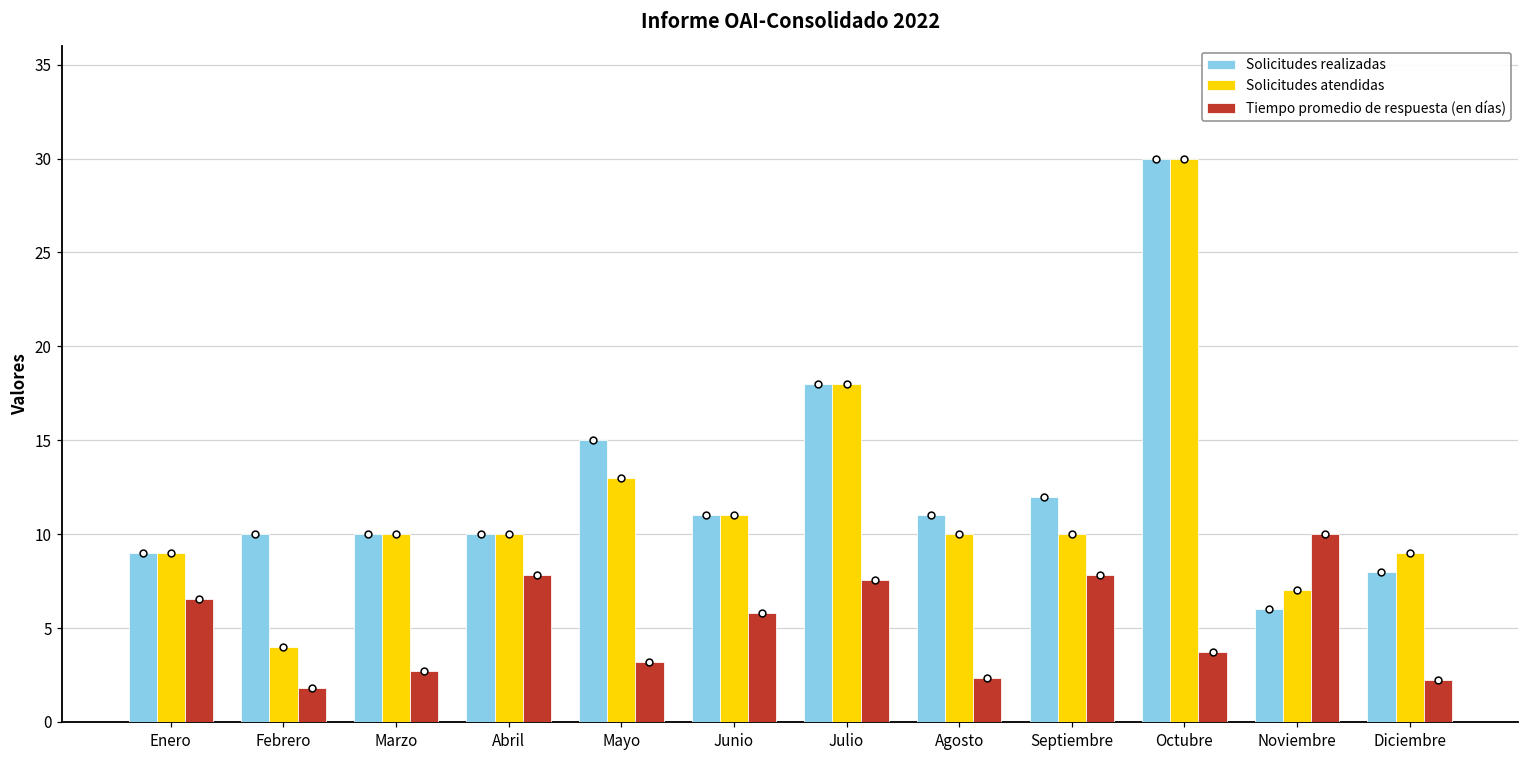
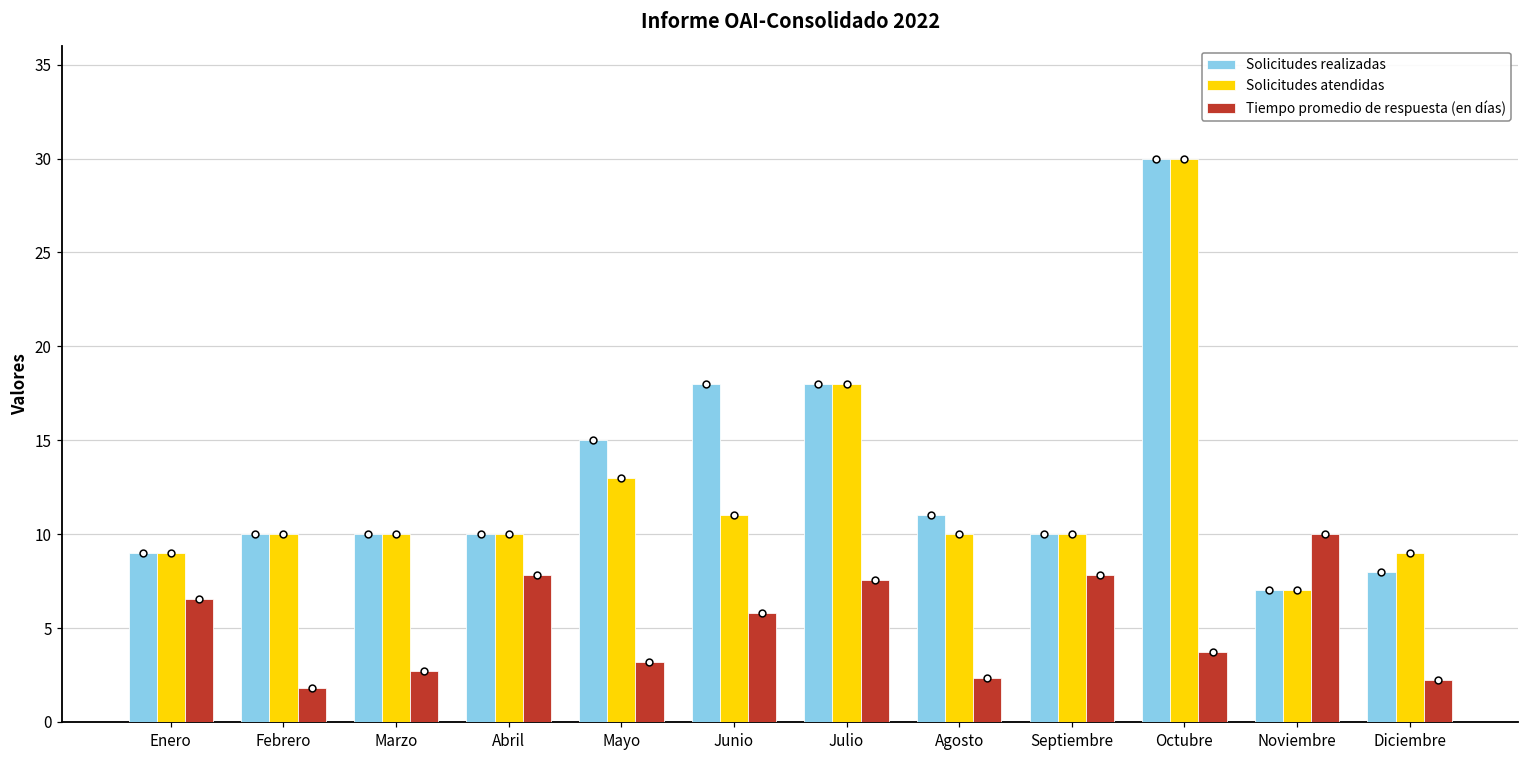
Solicitudes atendidas, Febrero: 4 -> 10
Solicitudes realizadas, Junio: 11 -> 18
Solicitudes realizadas, Septiembre: 12 -> 10
Solicitudes realizadas, Noviembre: 6 -> 7
